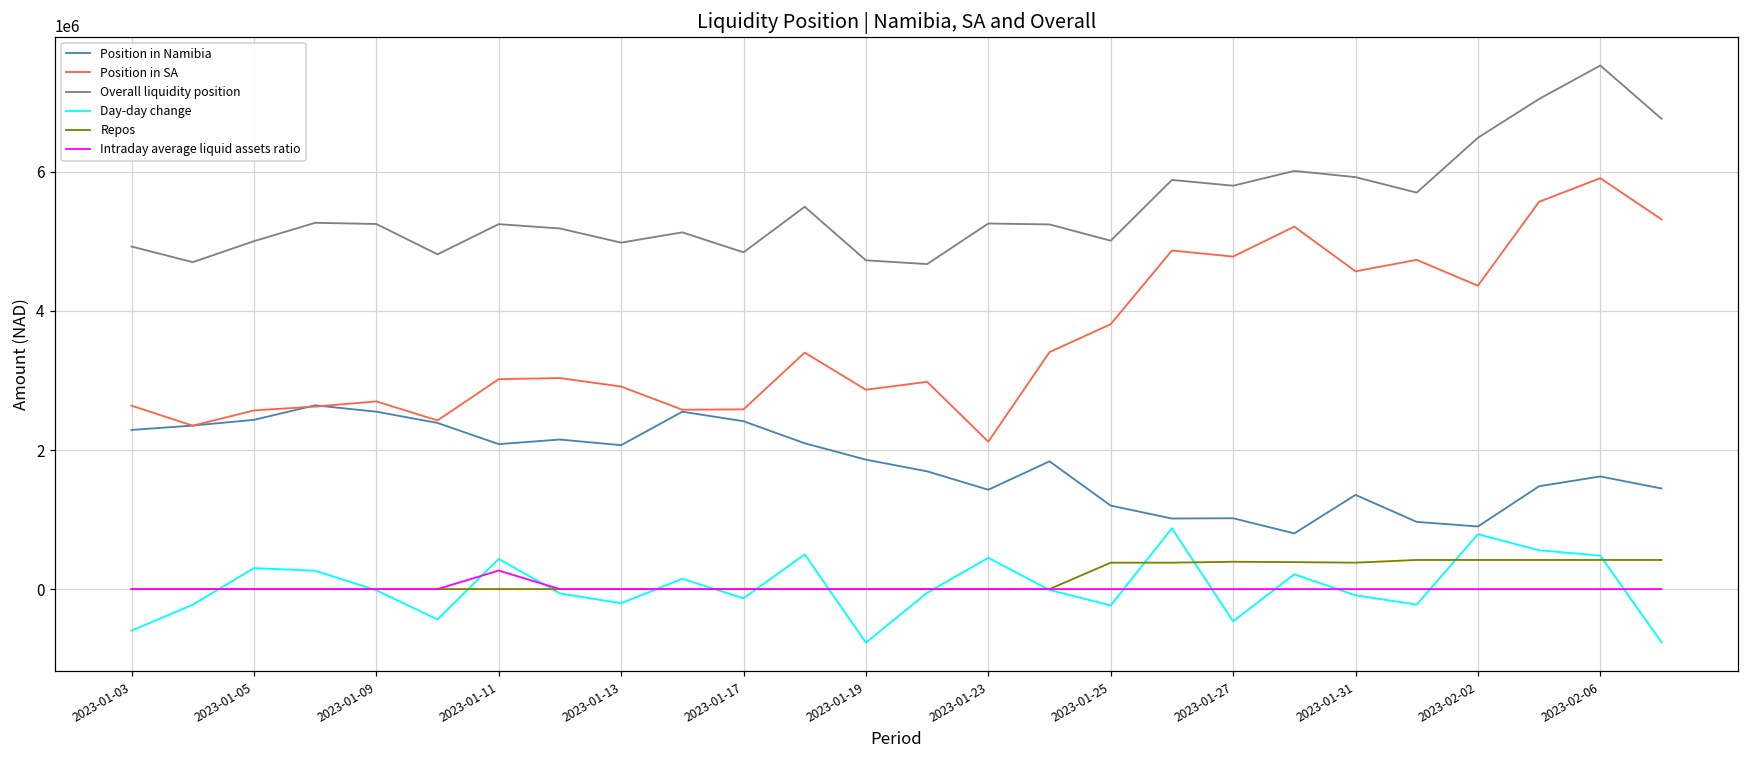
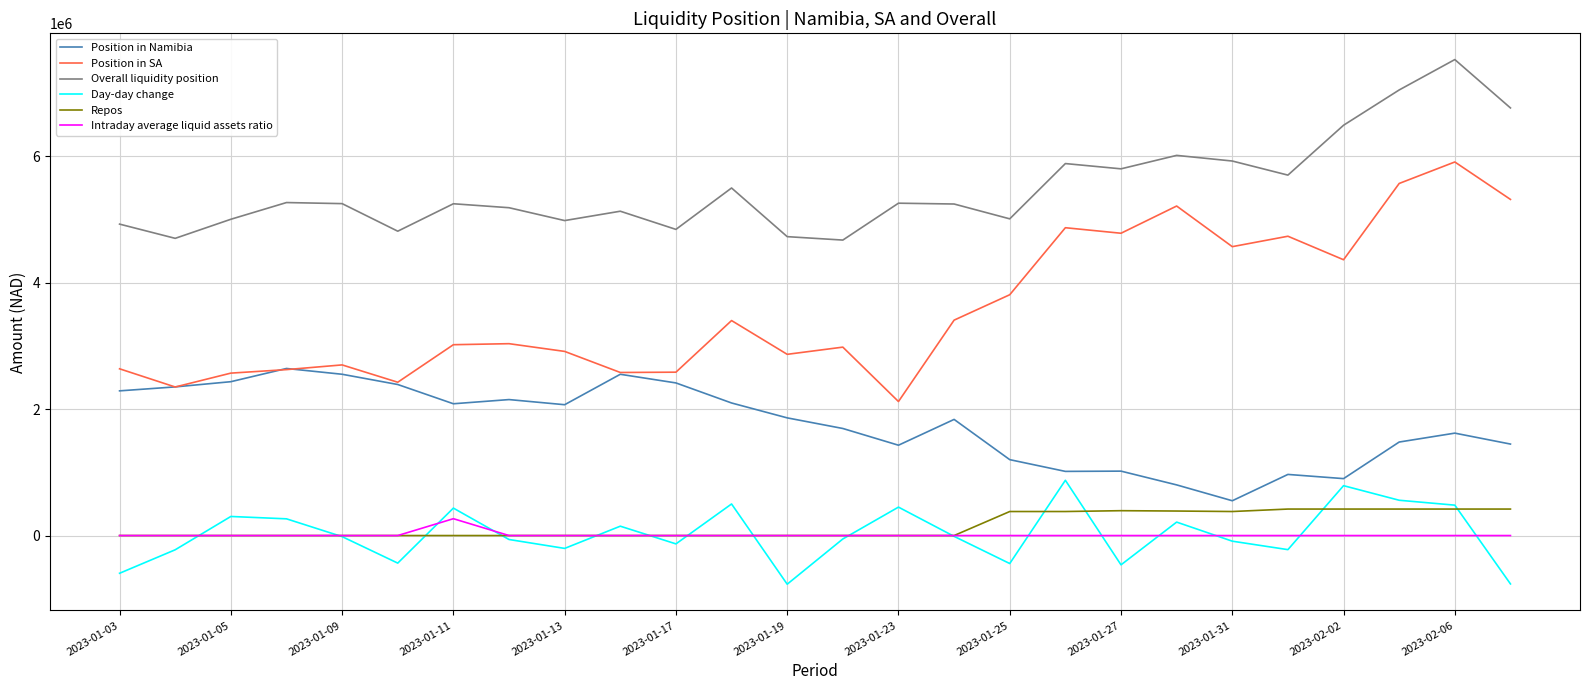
Day-day change, 2023-01-25: -200000 -> -400000
Position in Namibia, 2023-01-31: 1400000 -> 600000
